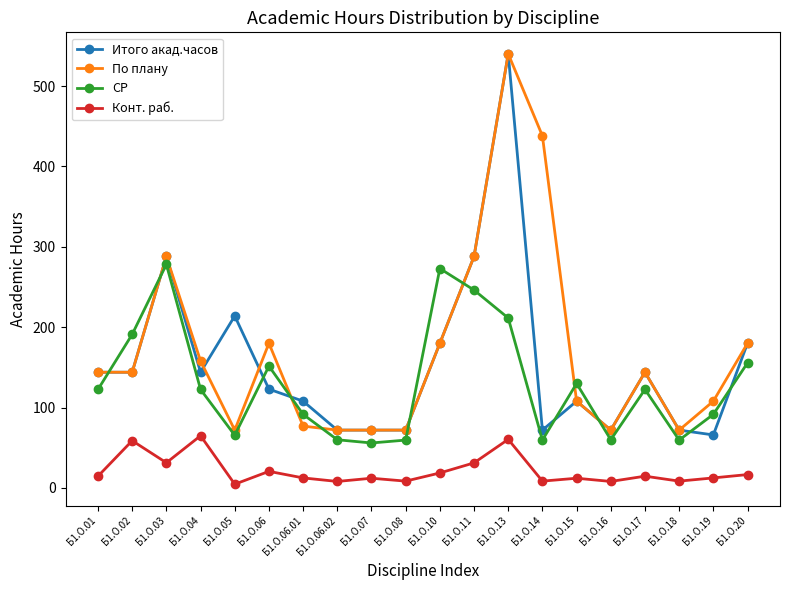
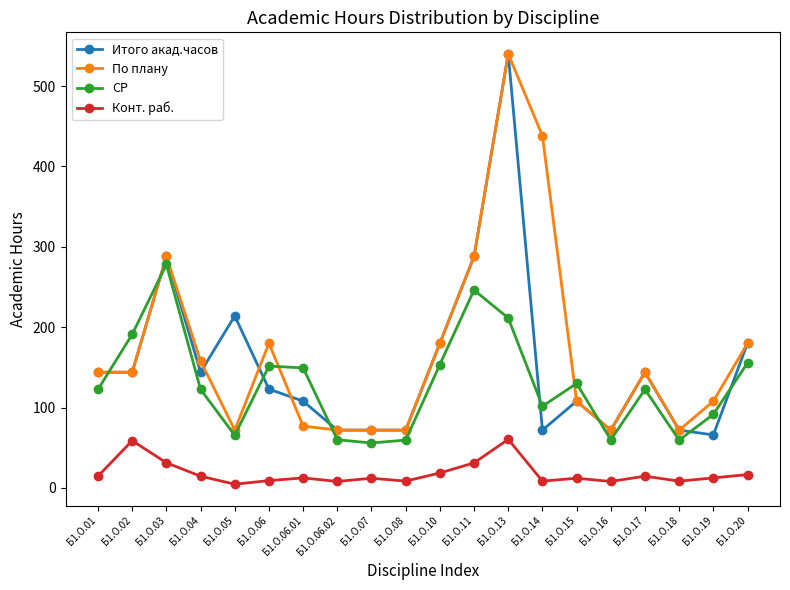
Конт. раб., Б1.О.04: 70 -> 10
Конт. раб., Б1.О.06: 20 -> 10
СР, Б1.О.06.01: 90 -> 150
СР, Б1.О.10: 270 -> 150
СР, Б1.О.14: 60 -> 100
